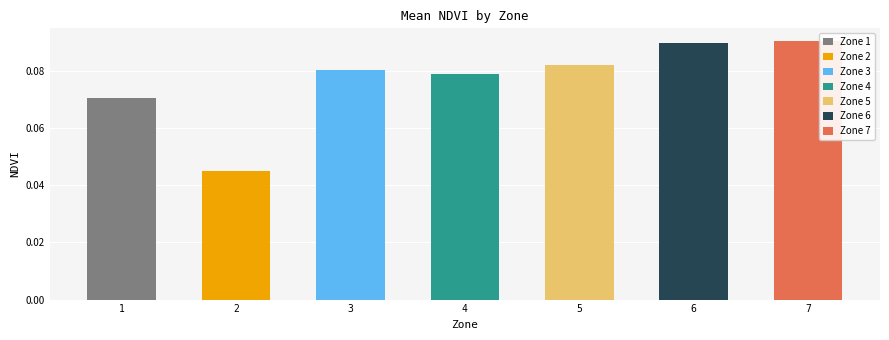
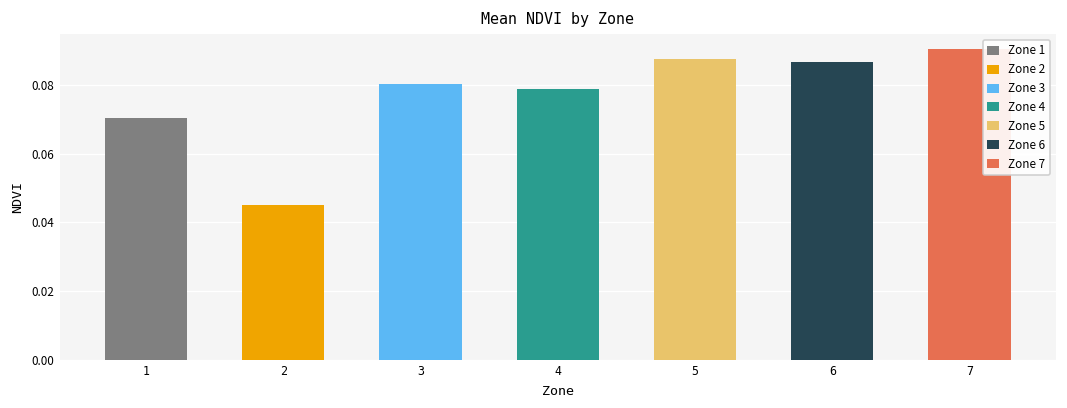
5: 0.082 -> 0.088
6: 0.090 -> 0.087
